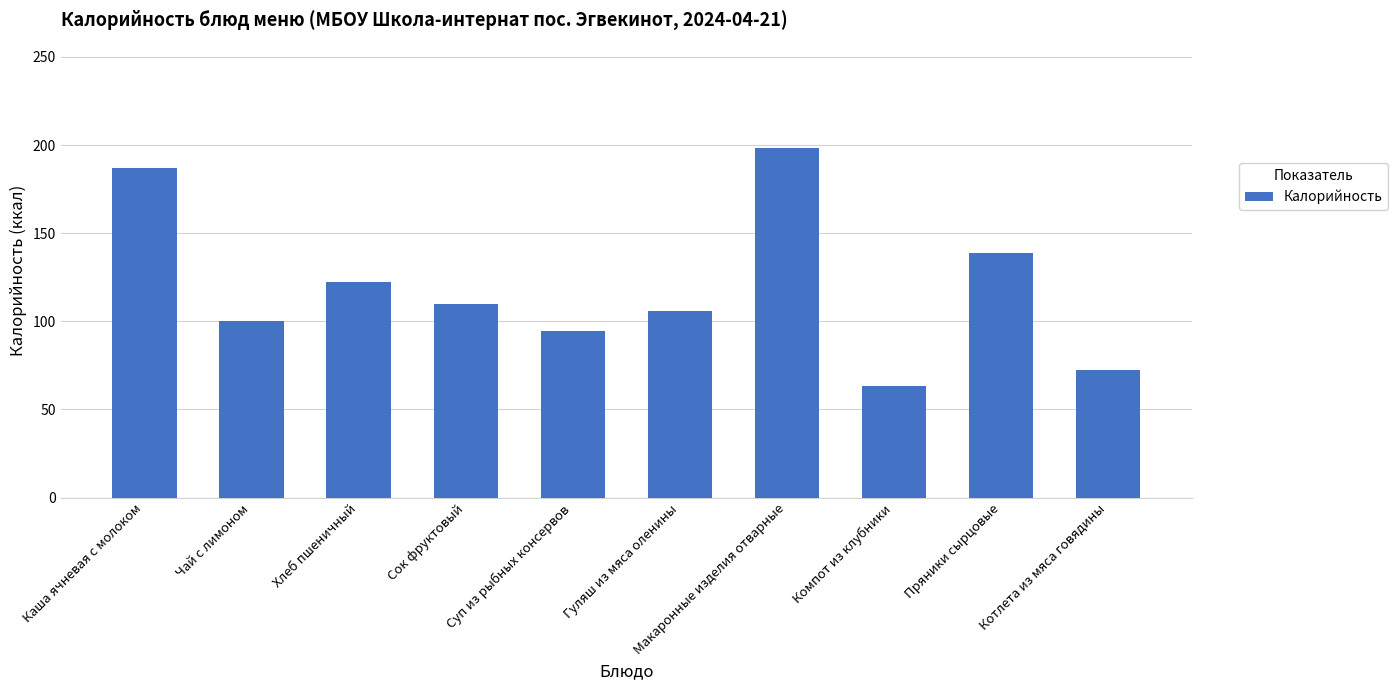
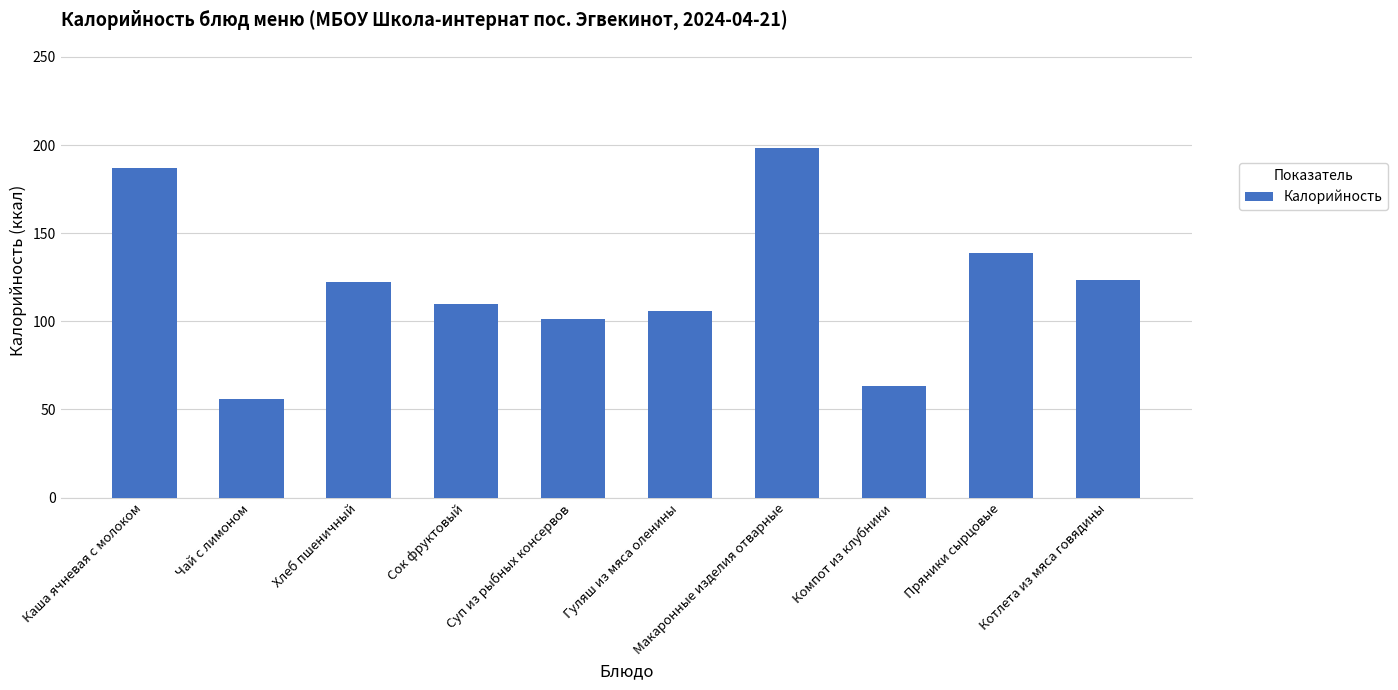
Чай с лимоном: 100 -> 56
Суп из рыбных консервов: 95 -> 101
Котлета из мяса говядины: 73 -> 124
